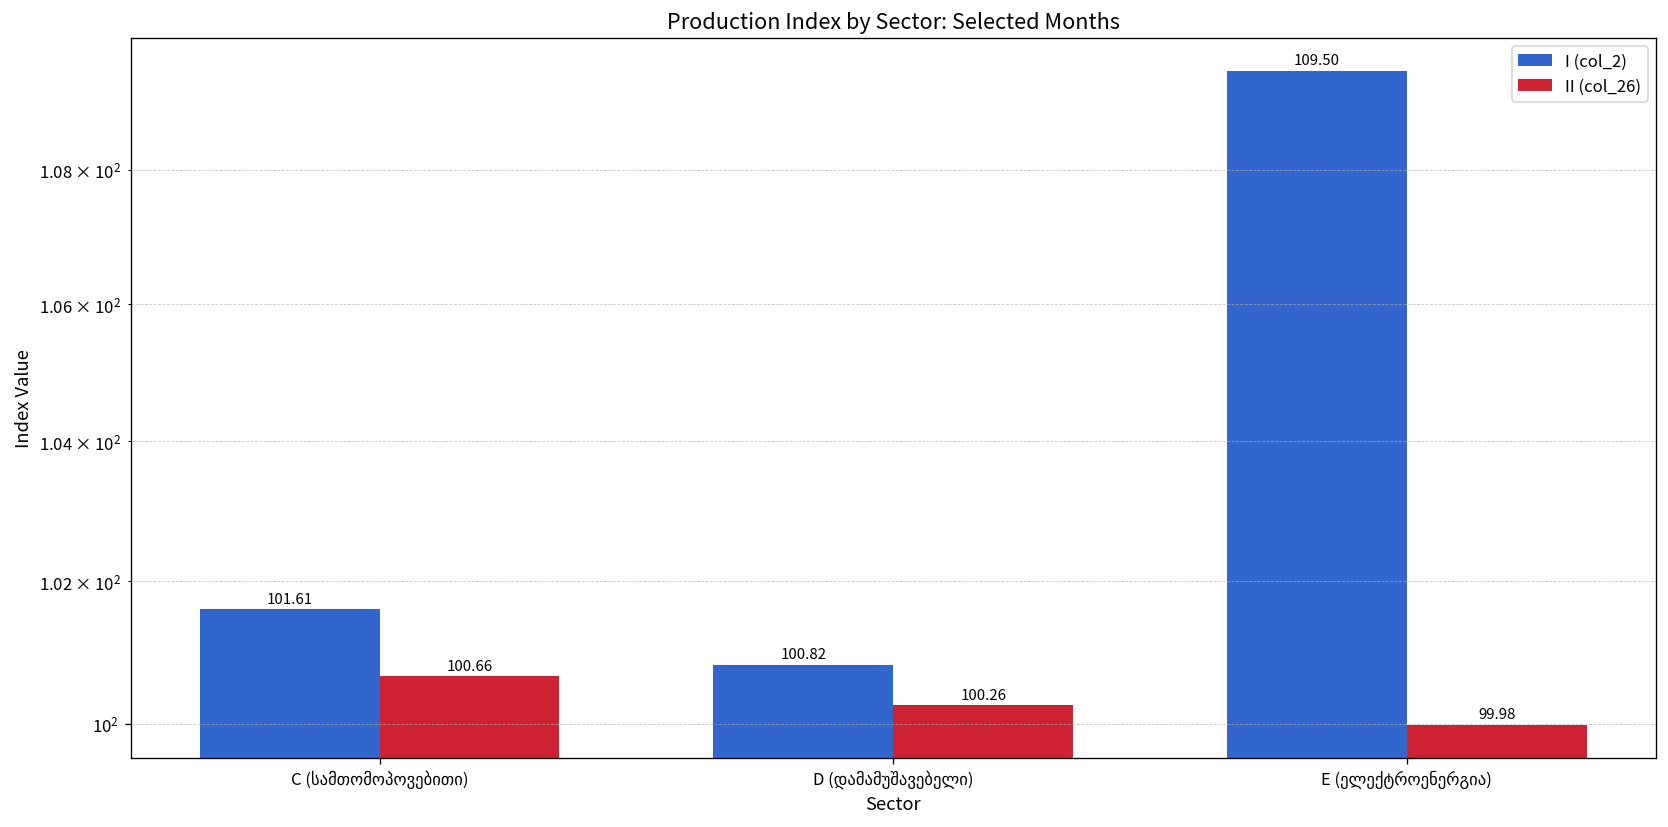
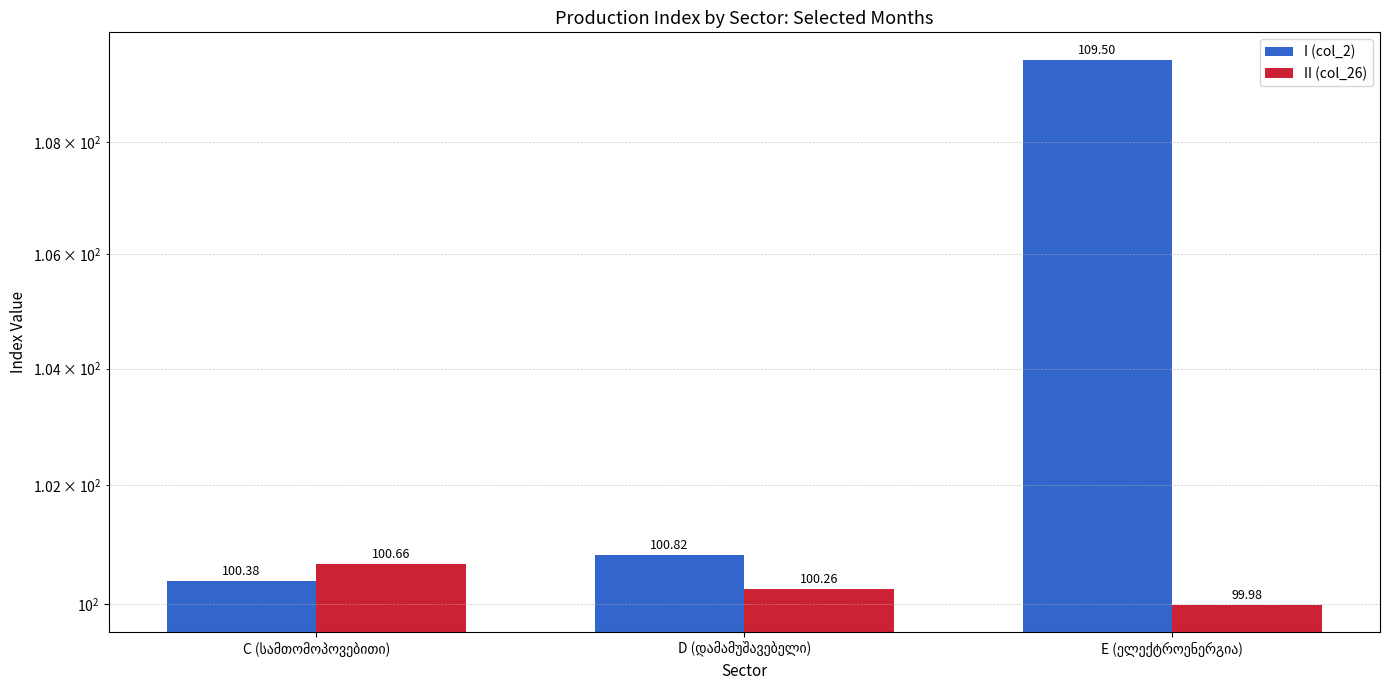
I (col_2), C (სამთომოპოვებითი): 101.61 -> 100.38
